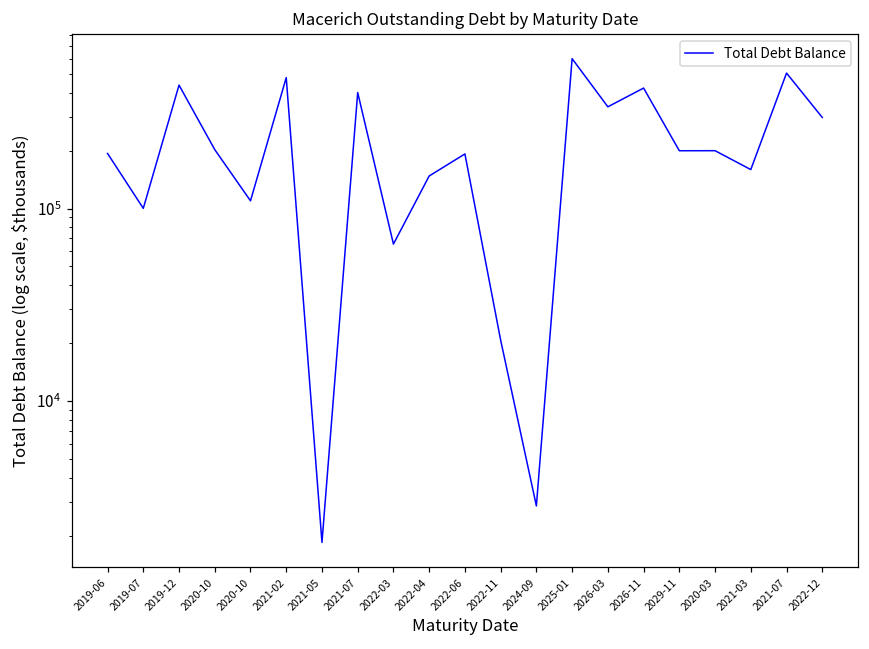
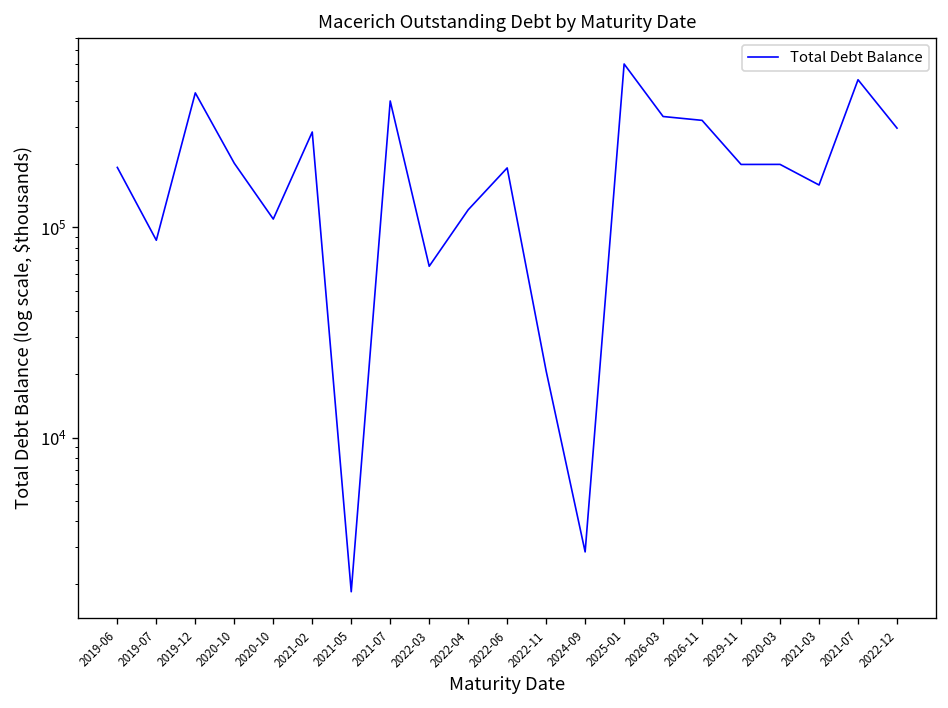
2019-07: 100000 -> 90000
2021-02: 480000 -> 280000
2022-04: 150000 -> 120000
2026-11: 420000 -> 320000
